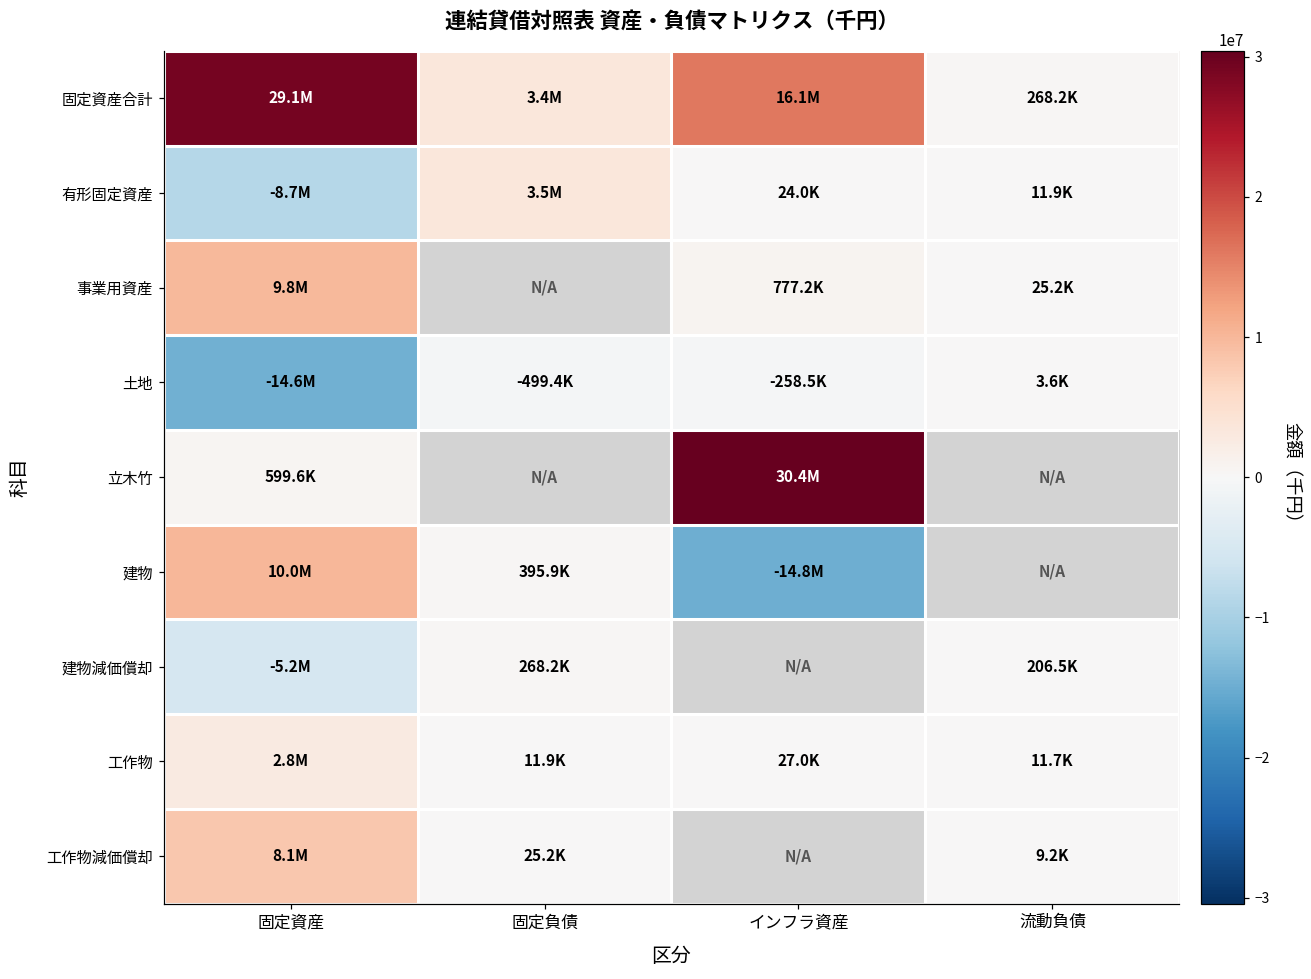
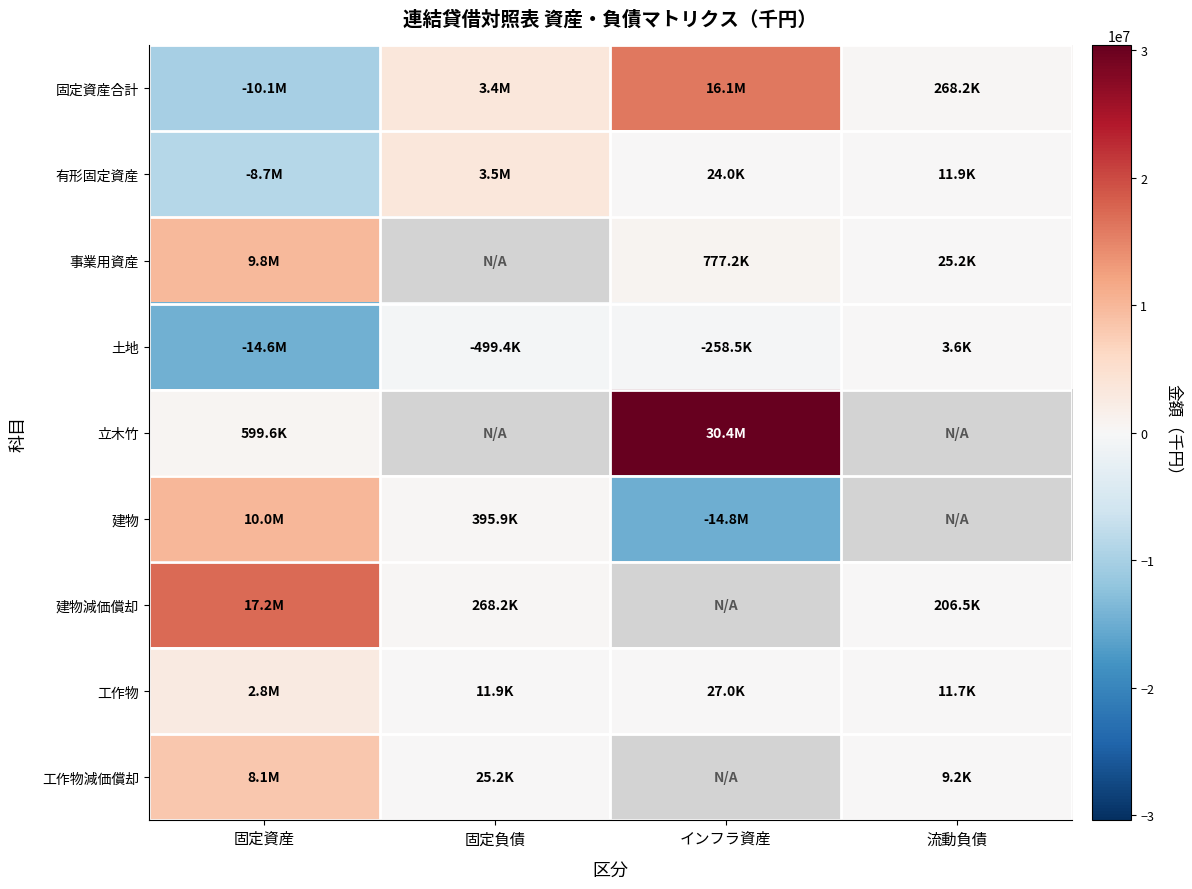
固定資産合計, 固定資産: 29.1M -> -10.1M
建物減価償却, 固定資産: -5.2M -> 17.2M
